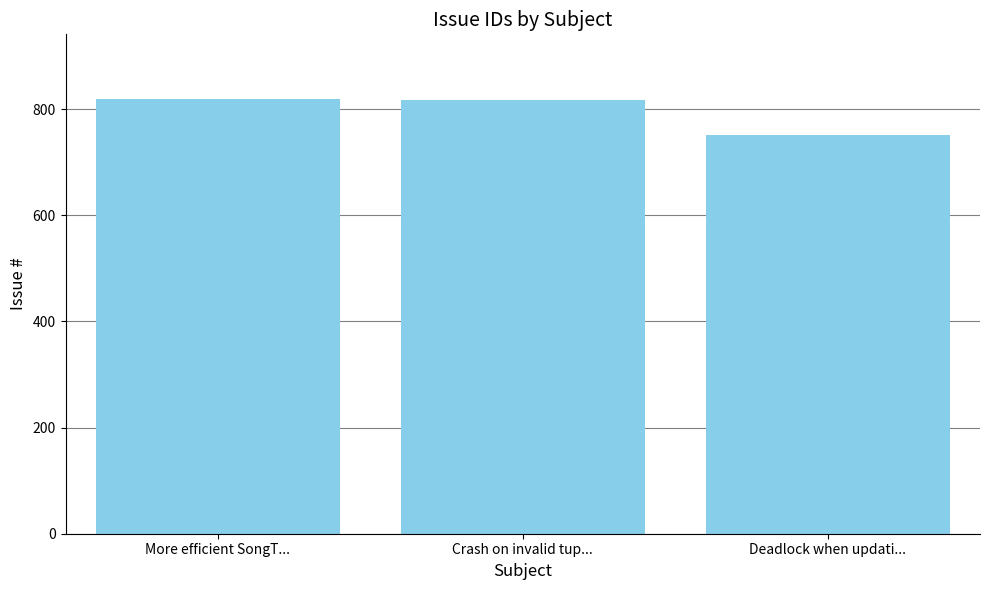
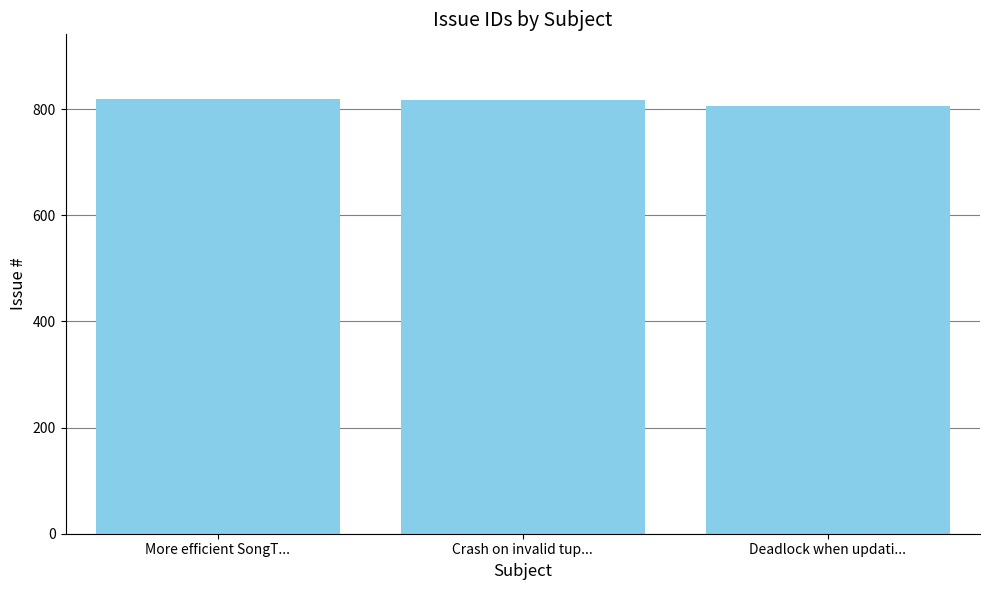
Deadlock when updati...: 750 -> 810
